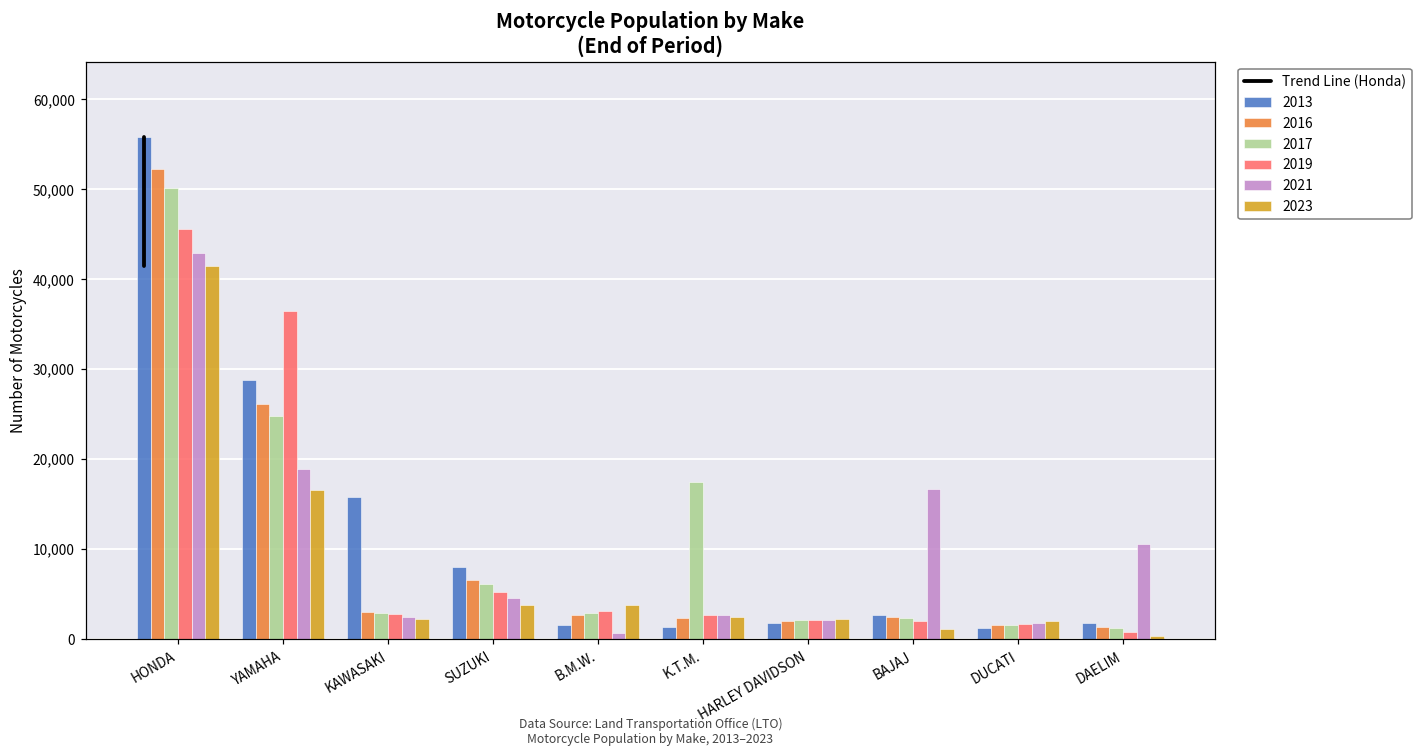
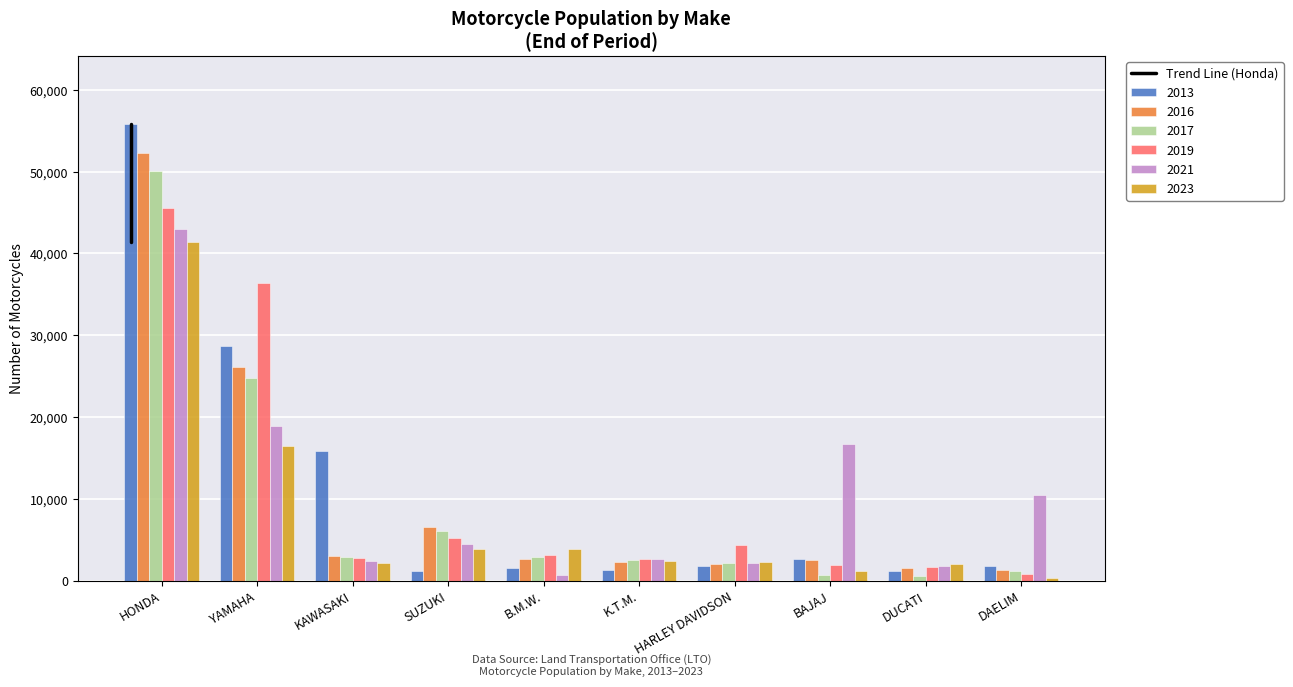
2013, SUZUKI: 8,000 -> 1,000
2017, K.T.M.: 17,000 -> 3,000
2019, HARLEY DAVIDSON: 2,000 -> 4,000
2017, BAJAJ: 2,000 -> 1,000
2017, DUCATI: 2,000 -> 0
